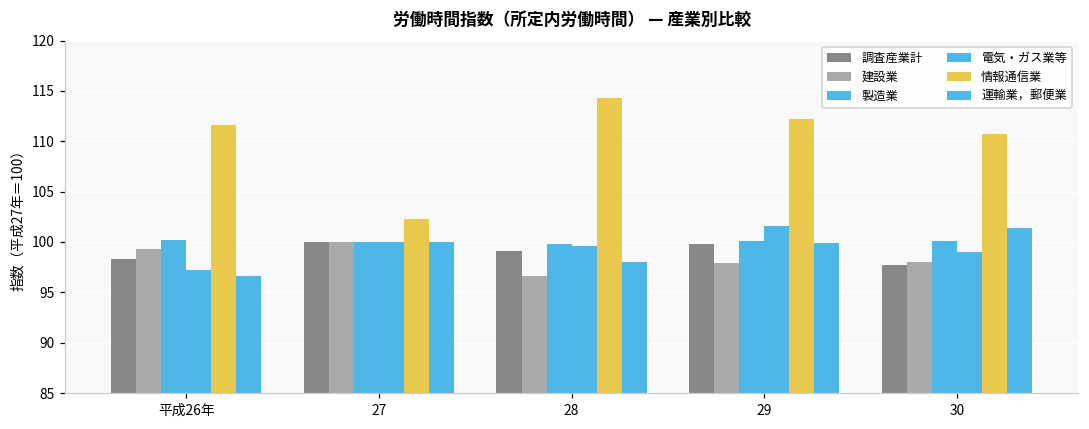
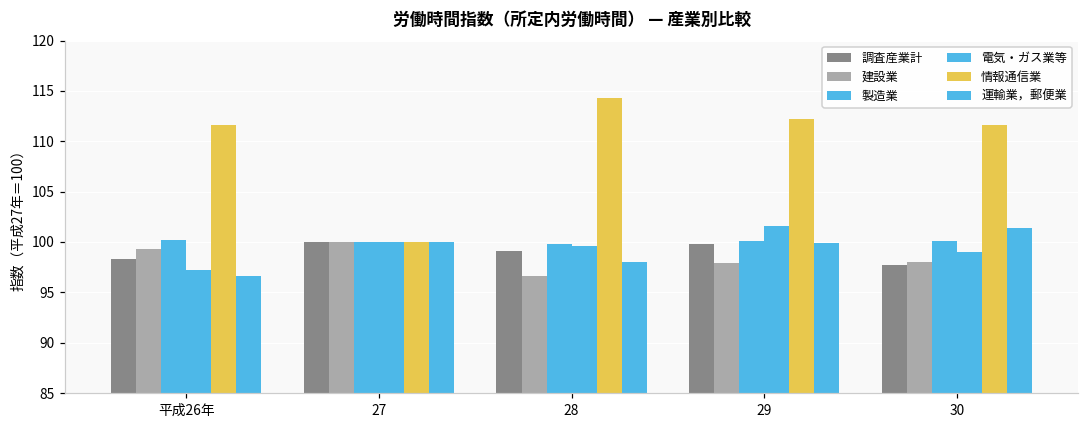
情報通信業, 27: 102 -> 100
情報通信業, 30: 111 -> 112
